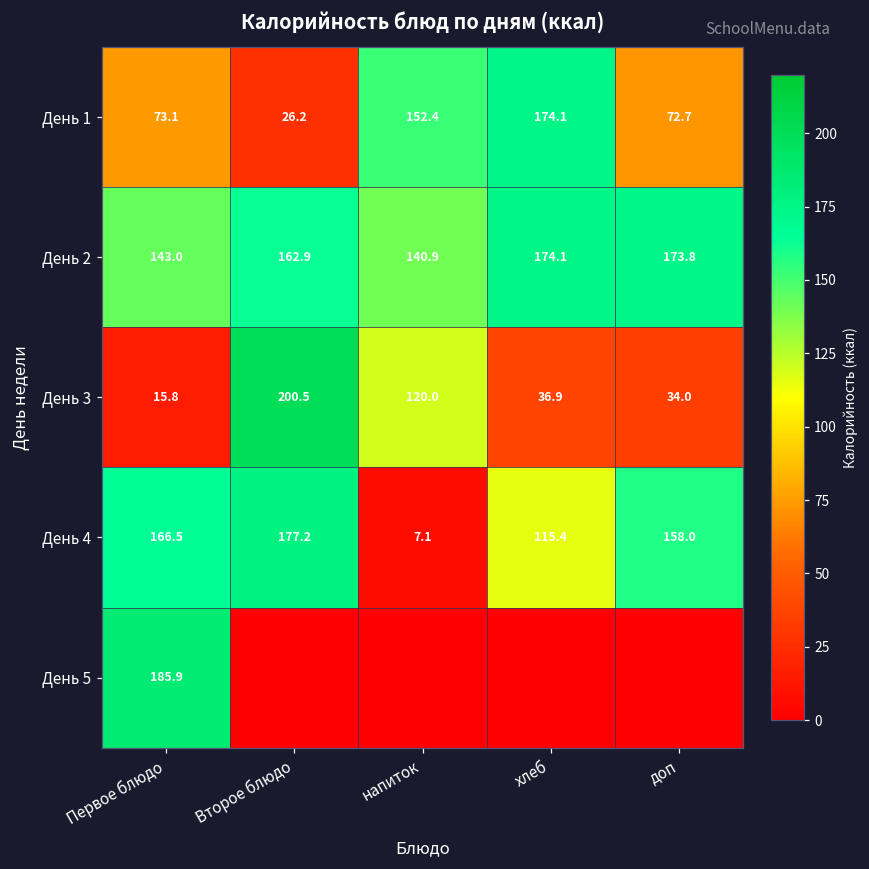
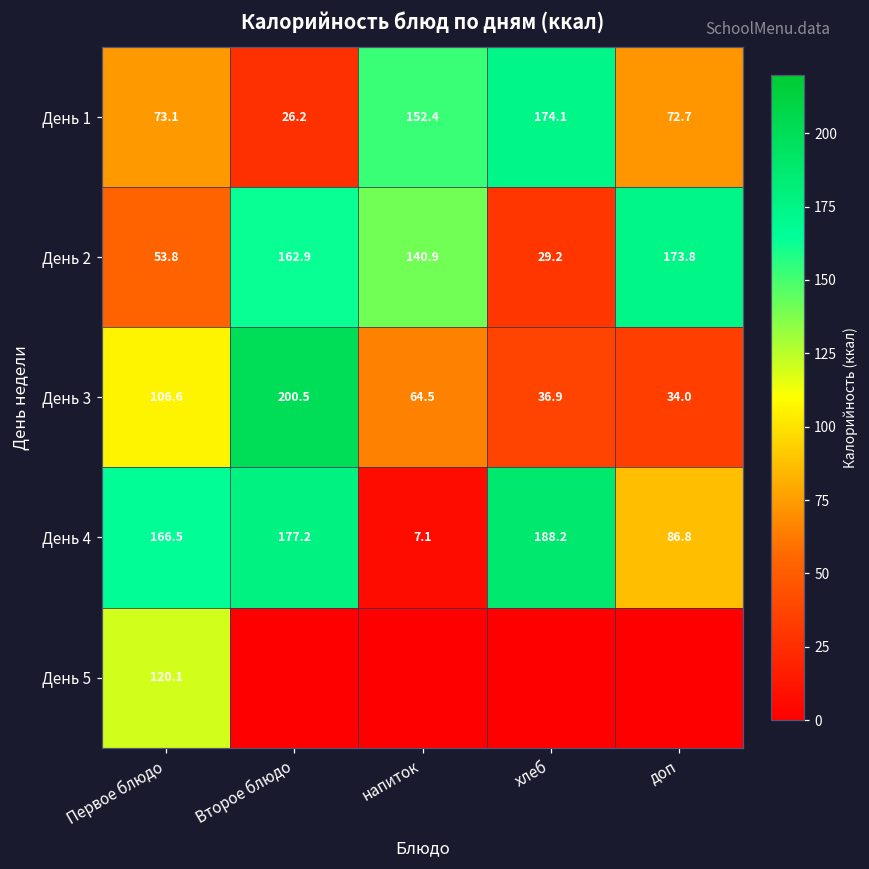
День 2, Первое блюдо: 143.0 -> 53.8
День 2, хлеб: 174.1 -> 29.2
День 3, Первое блюдо: 15.8 -> 106.6
День 3, напиток: 120.0 -> 64.5
День 4, хлеб: 115.4 -> 188.2
День 4, доп: 158.0 -> 86.8
День 5, Первое блюдо: 185.9 -> 120.1
